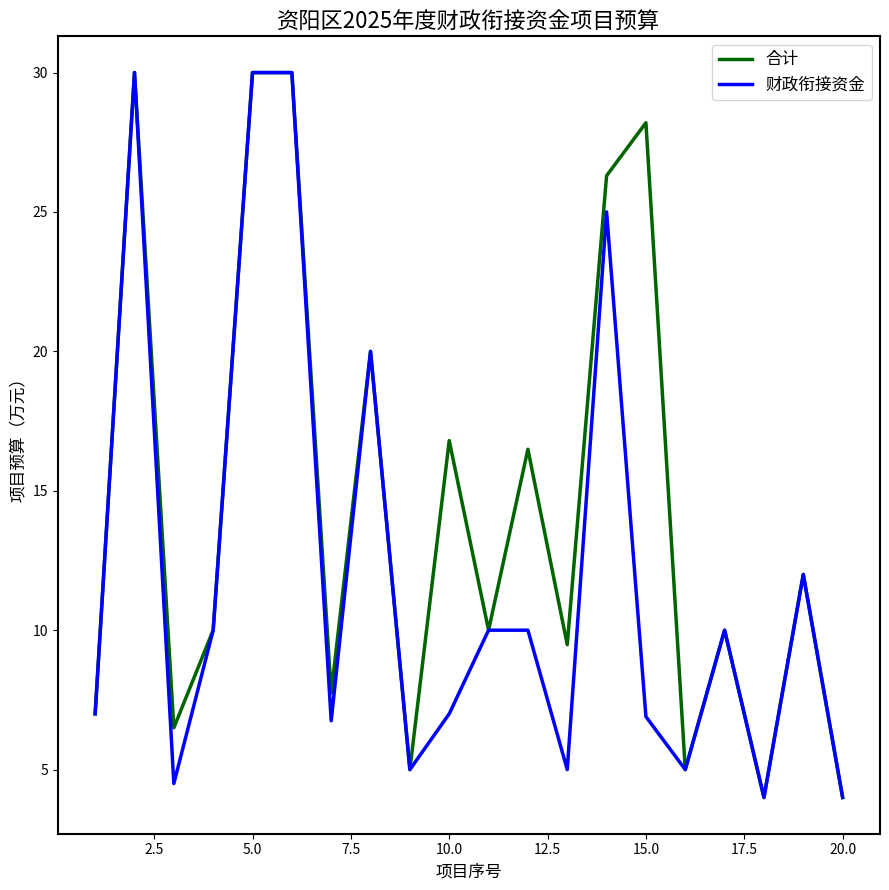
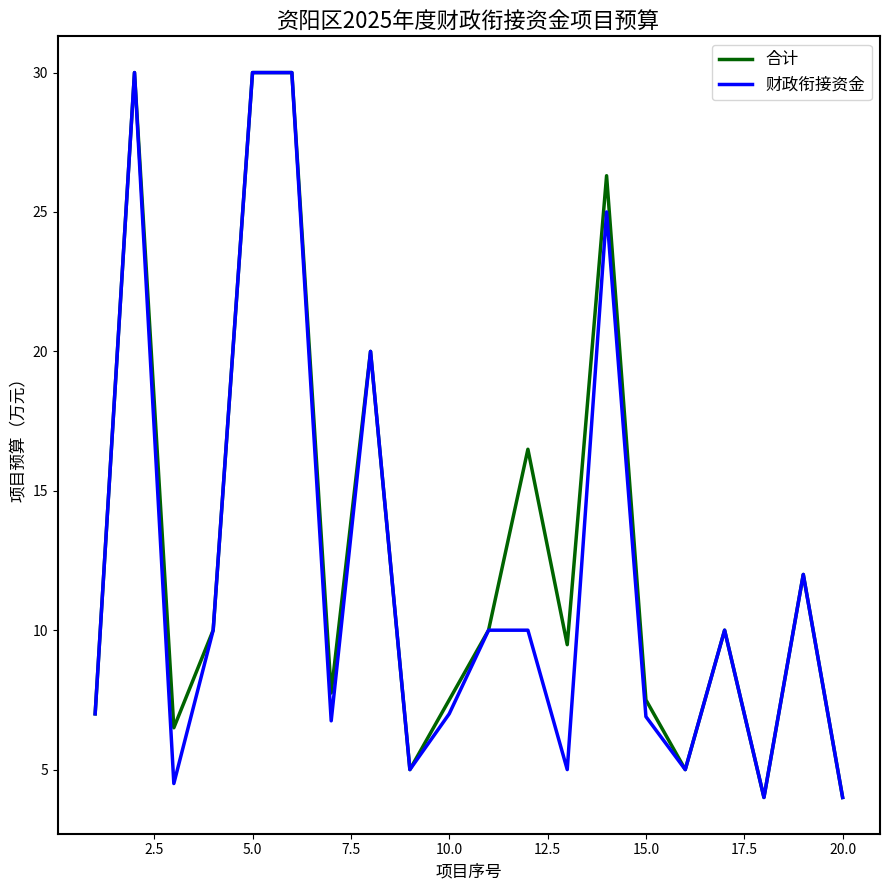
合计, 10.0: 16.8 -> 7.5
合计, 15.0: 28.2 -> 7.5
